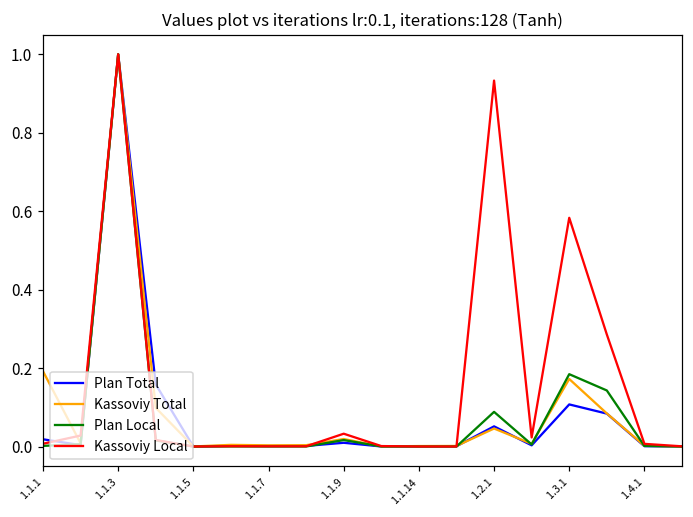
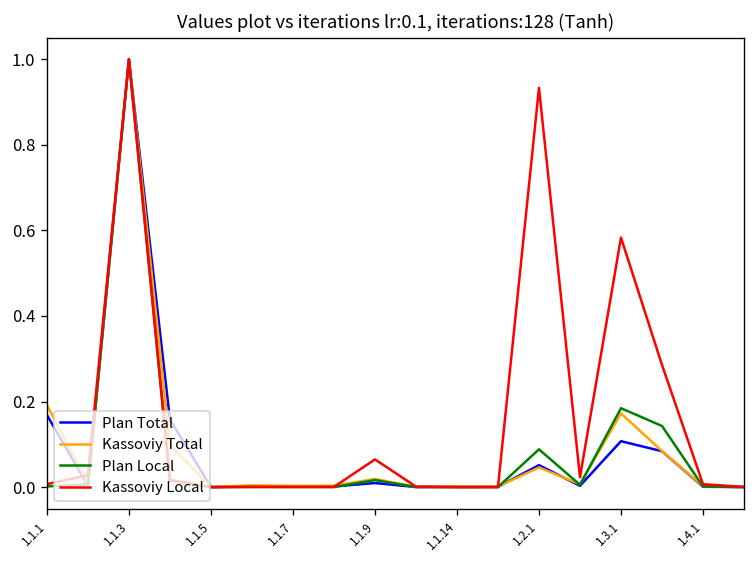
Plan Total, 1.1.1: 0.02 -> 0.17
Kassoviy Local, 1.1.9: 0.03 -> 0.06
